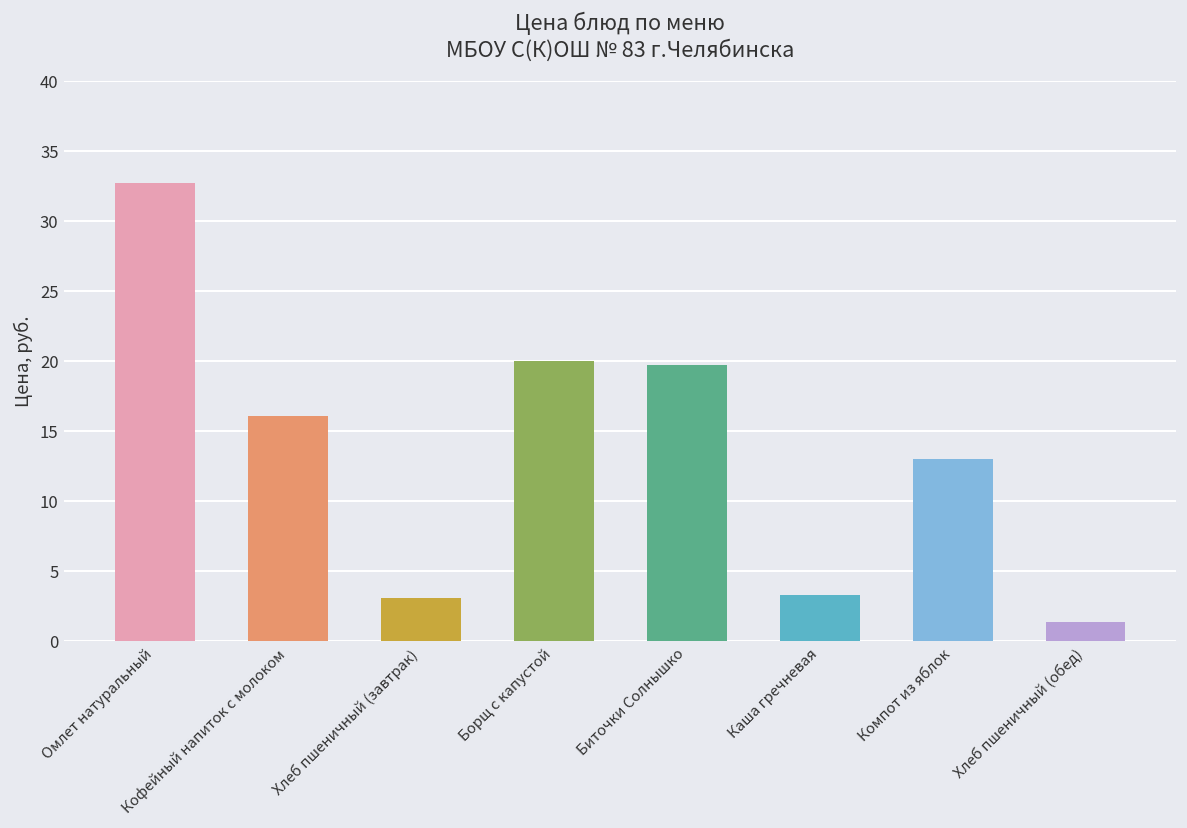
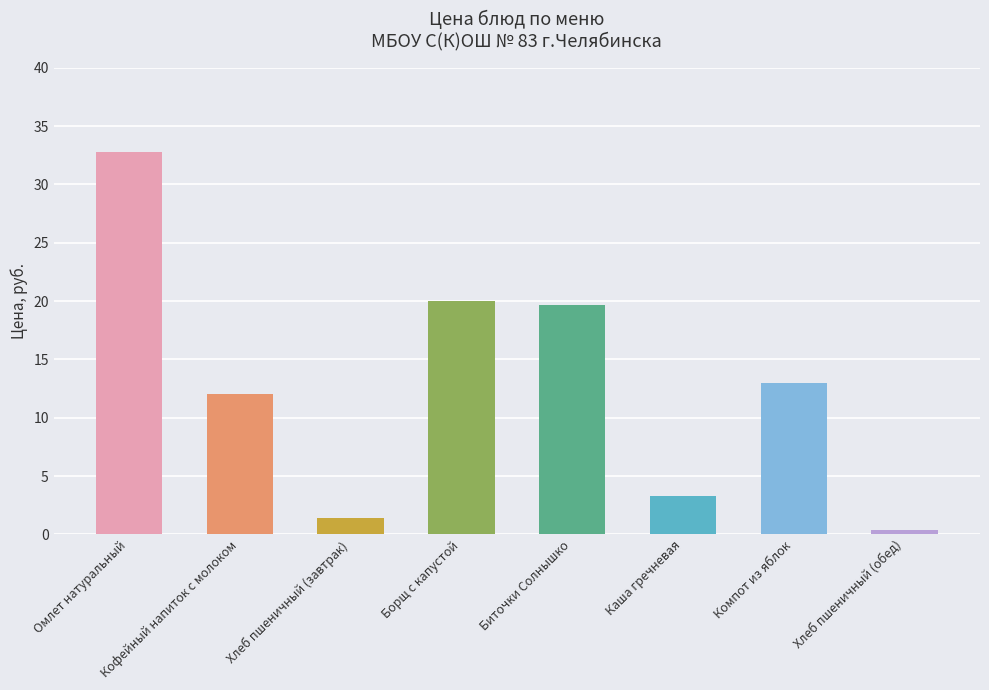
Кофейный напиток с молоком: 16.1 -> 12.0
Хлеб пшеничный (завтрак): 3.1 -> 1.4
Хлеб пшеничный (обед): 1.4 -> 0.4
